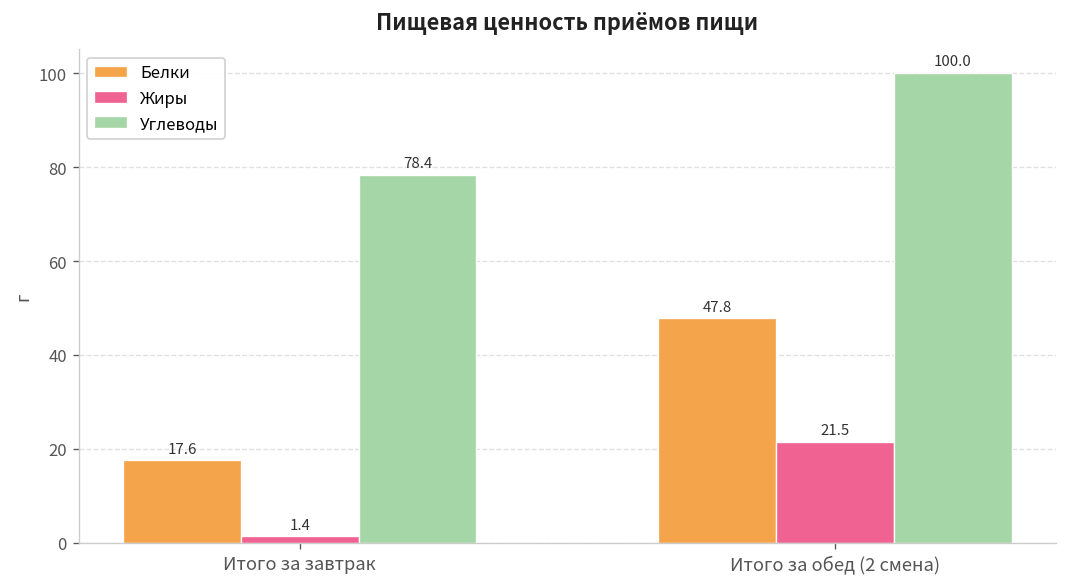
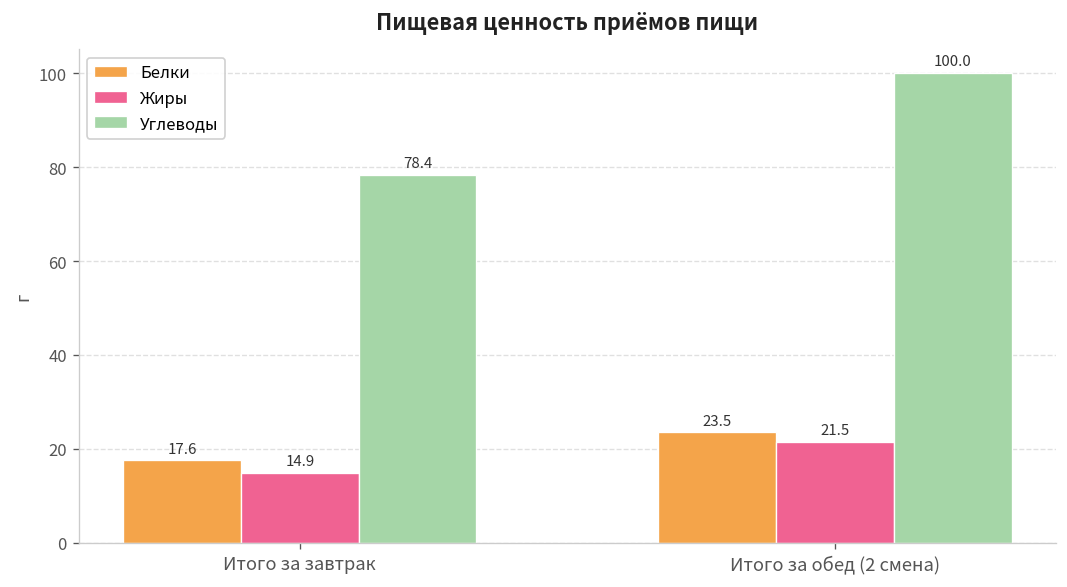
Жиры, Итого за завтрак: 1.4 -> 14.9
Белки, Итого за обед (2 смена): 47.8 -> 23.5
